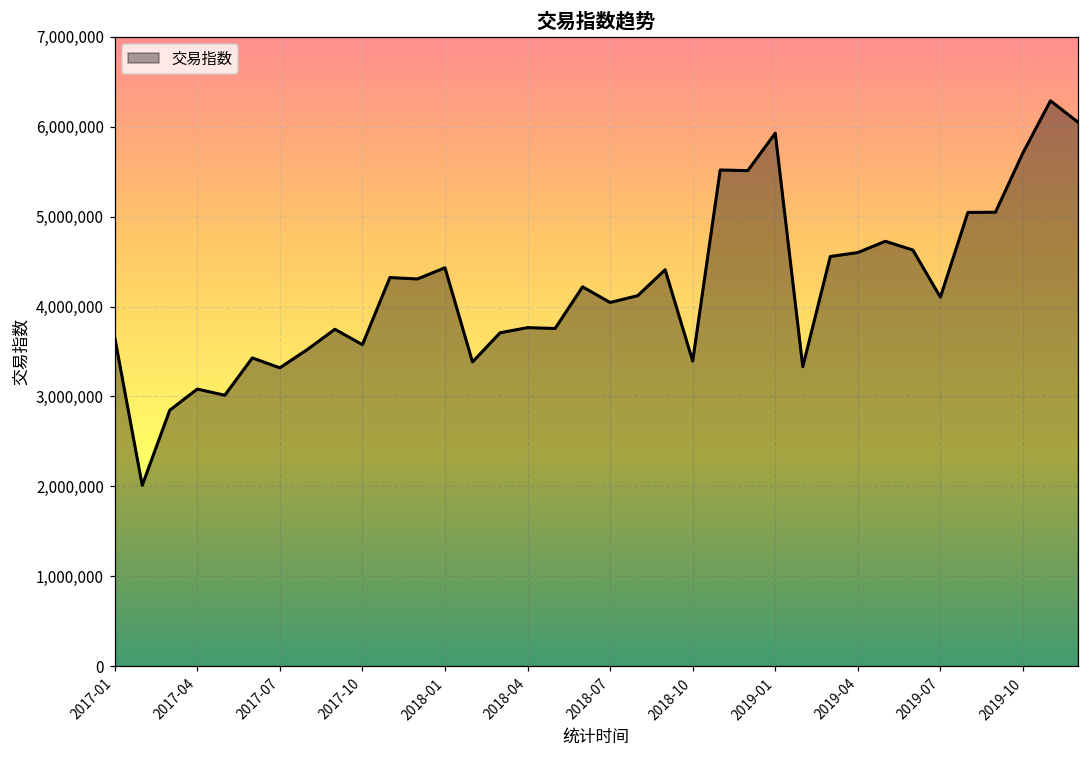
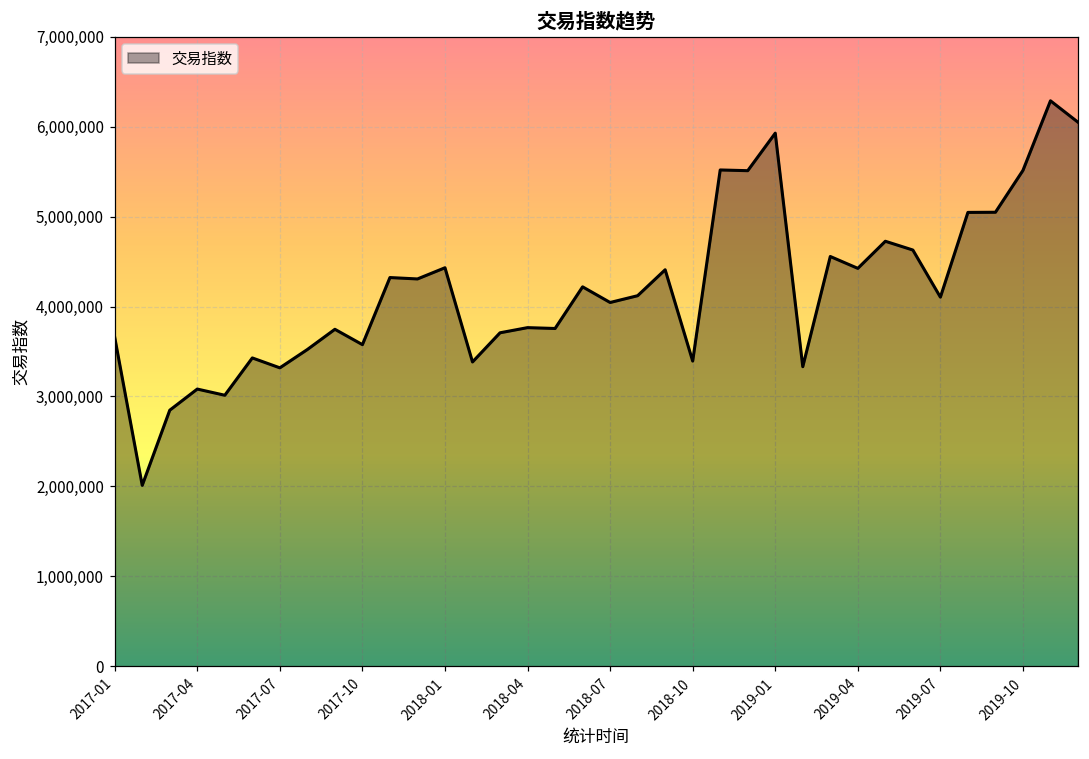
2019-04: 4,600,000 -> 4,400,000
2019-10: 5,700,000 -> 5,500,000
